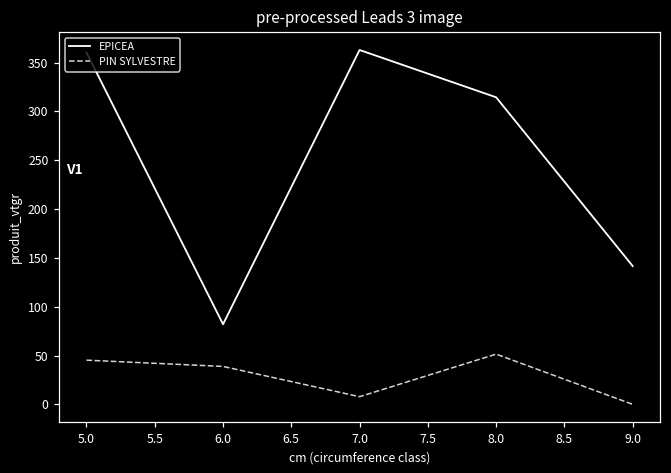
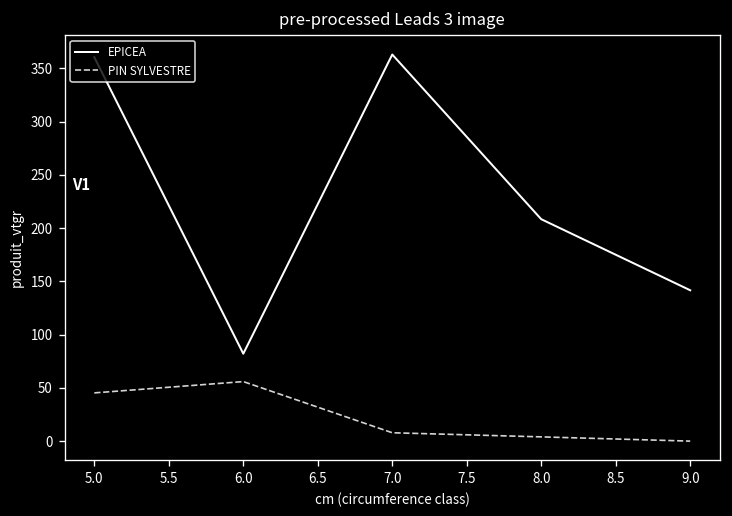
PIN SYLVESTRE, 6.0: 40 -> 60
EPICEA, 8.0: 310 -> 210
PIN SYLVESTRE, 8.0: 50 -> 0
